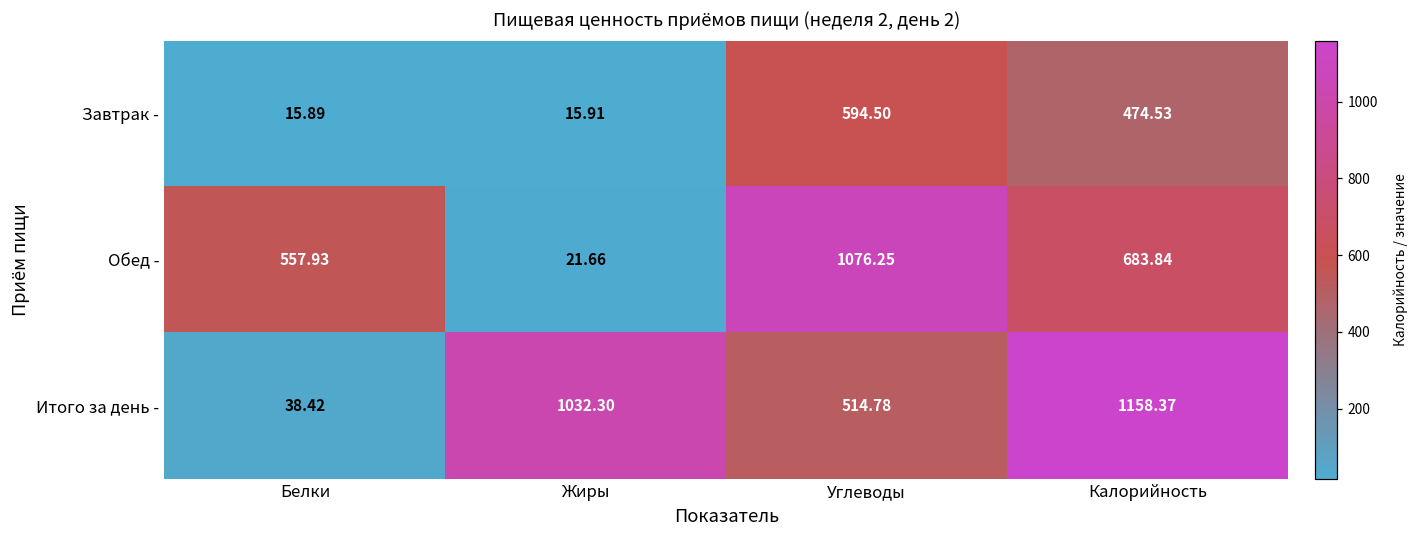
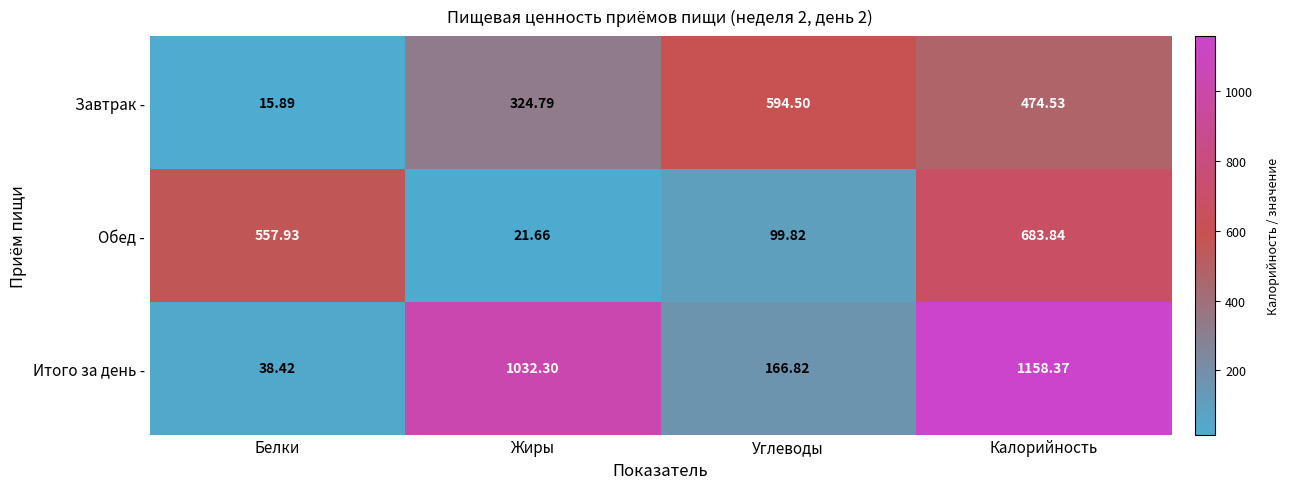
Завтрак -, Жиры: 15.91 -> 324.79
Обед -, Углеводы: 1076.25 -> 99.82
Итого за день -, Углеводы: 514.78 -> 166.82
